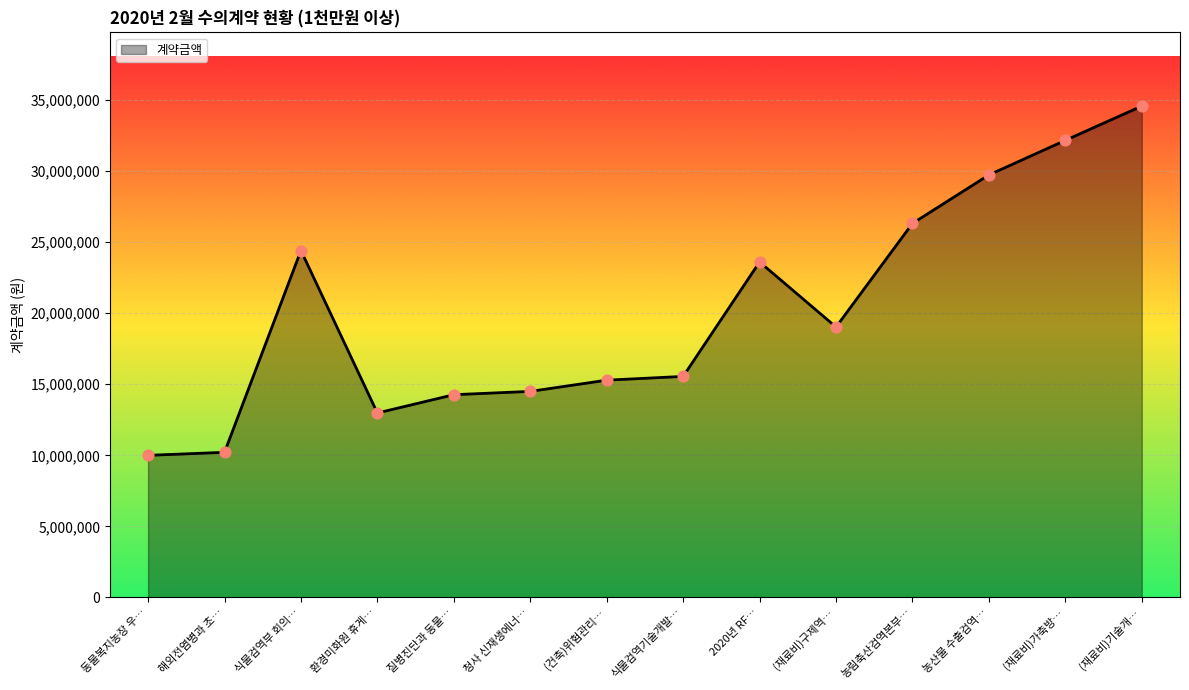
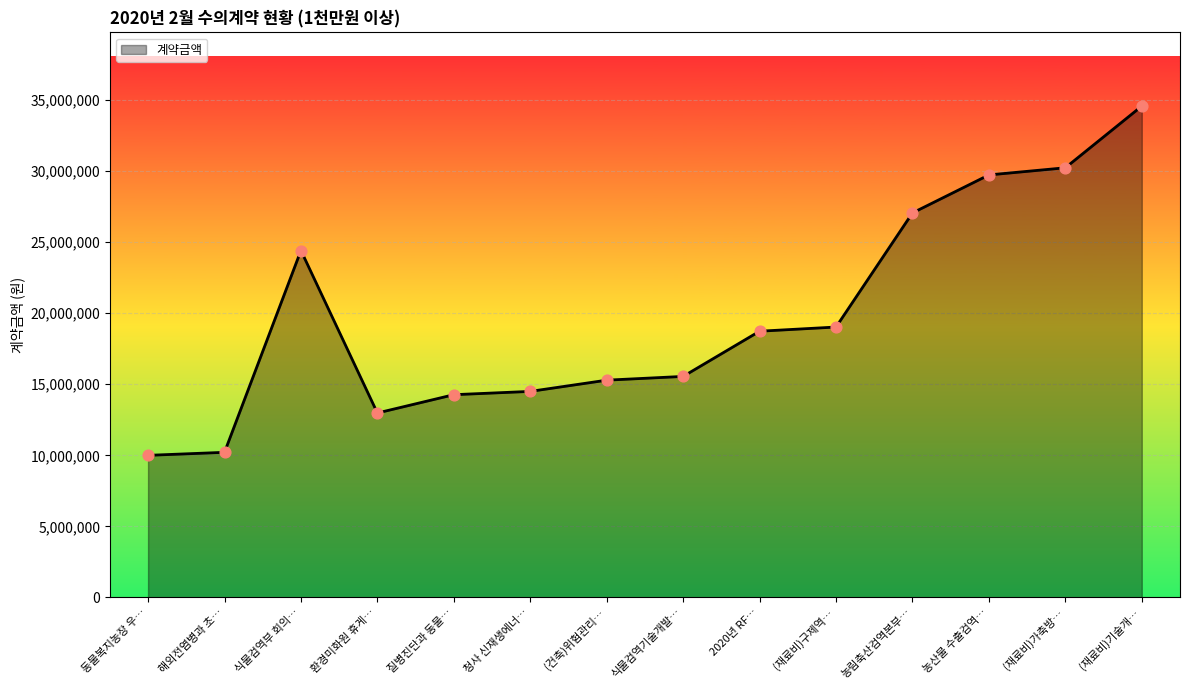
2020년 RF…: 23,600,000 -> 18,700,000
농림축산검역본부…: 26,300,000 -> 27,100,000
(재료비)가축방…: 32,200,000 -> 30,200,000
